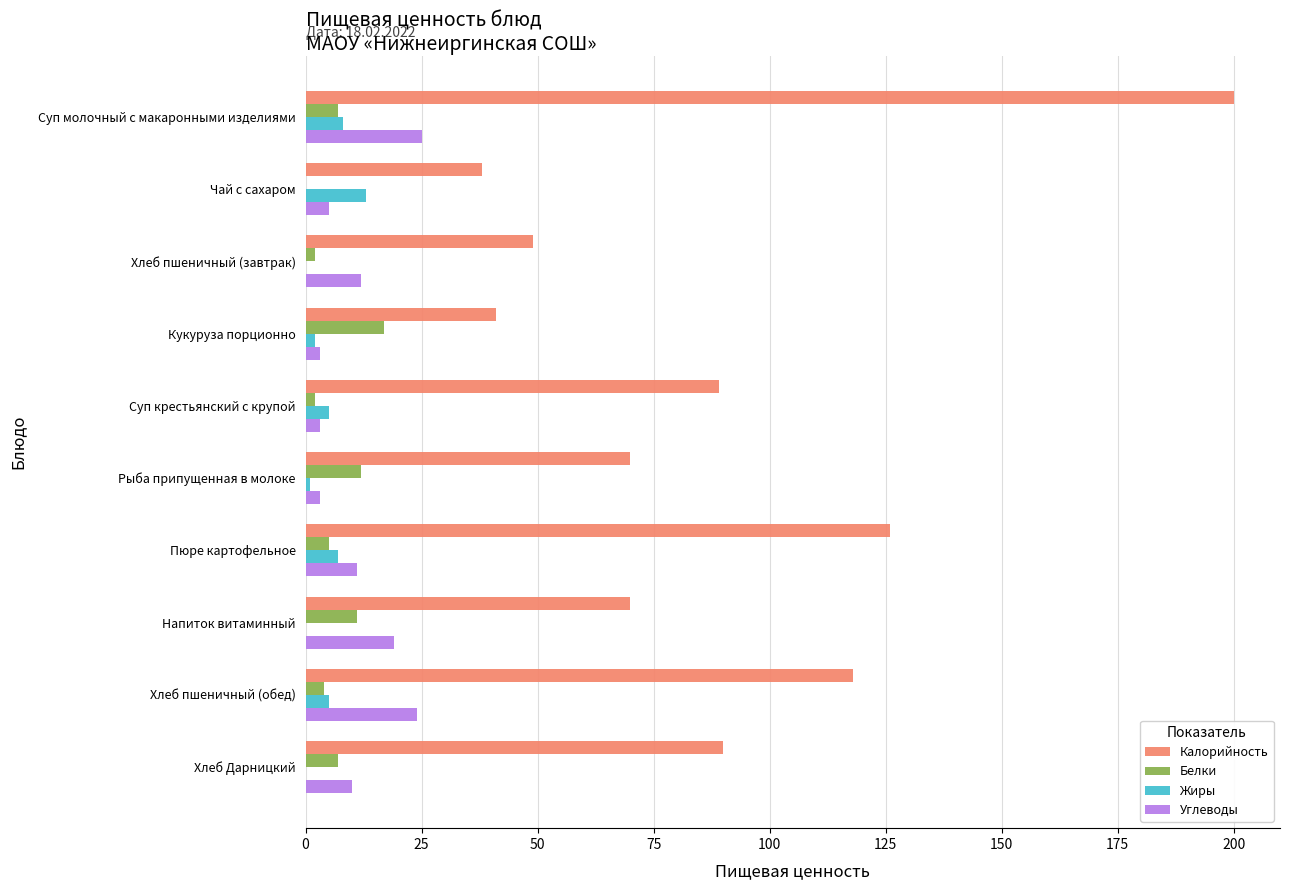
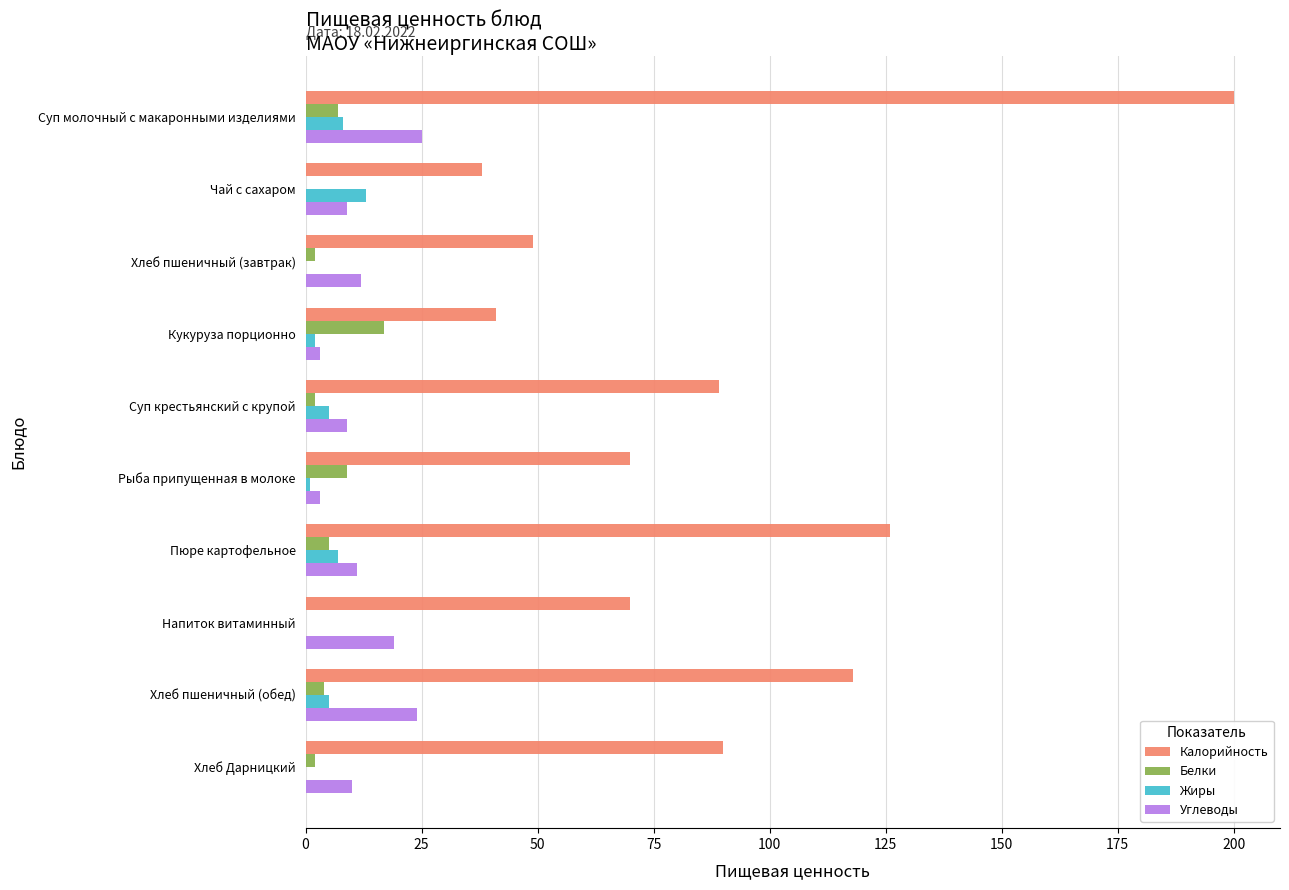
Углеводы, Чай с сахаром: 5 -> 9
Углеводы, Суп крестьянский с крупой: 3 -> 9
Белки, Рыба припущенная в молоке: 12 -> 9
Белки, Напиток витаминный: 11 -> 0
Белки, Хлеб Дарницкий: 7 -> 2
